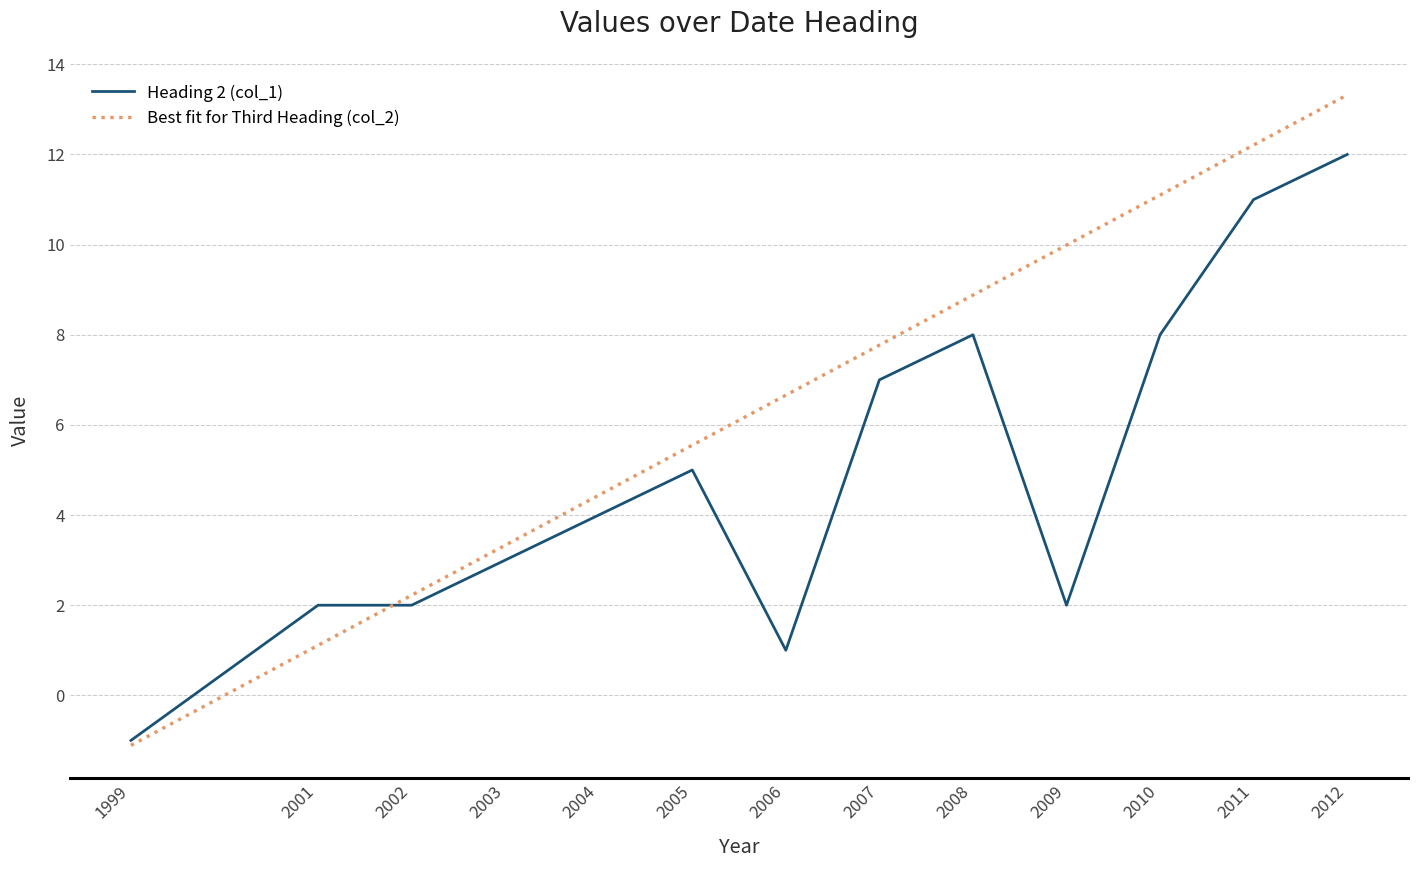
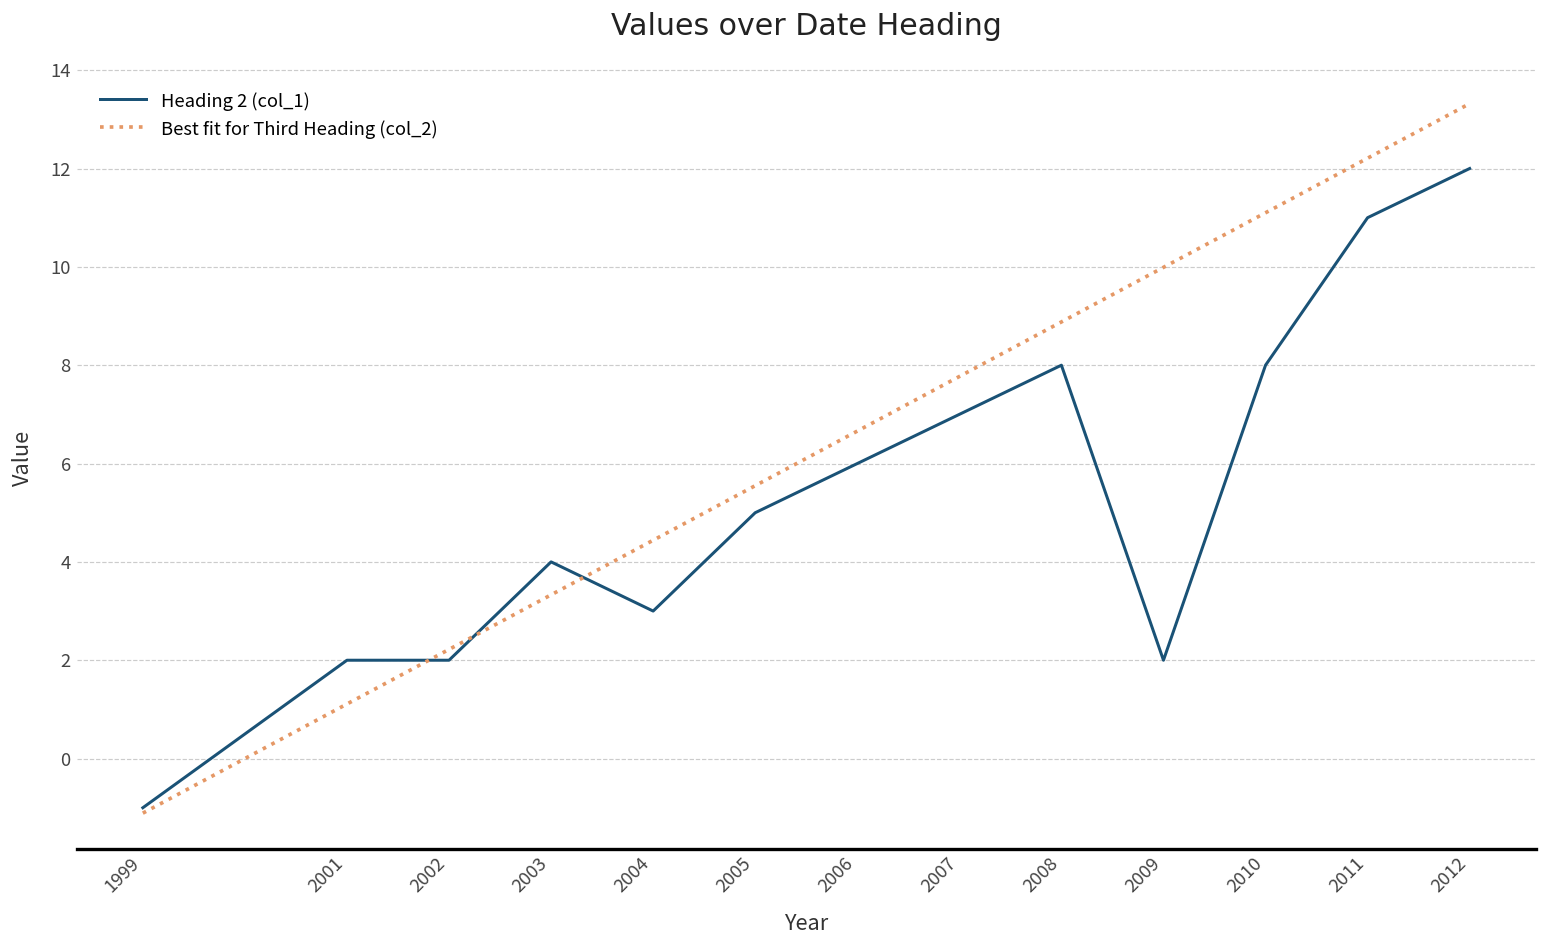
Heading 2 (col_1), 2003: 3 -> 4
Heading 2 (col_1), 2004: 4 -> 3
Heading 2 (col_1), 2006: 1 -> 6
